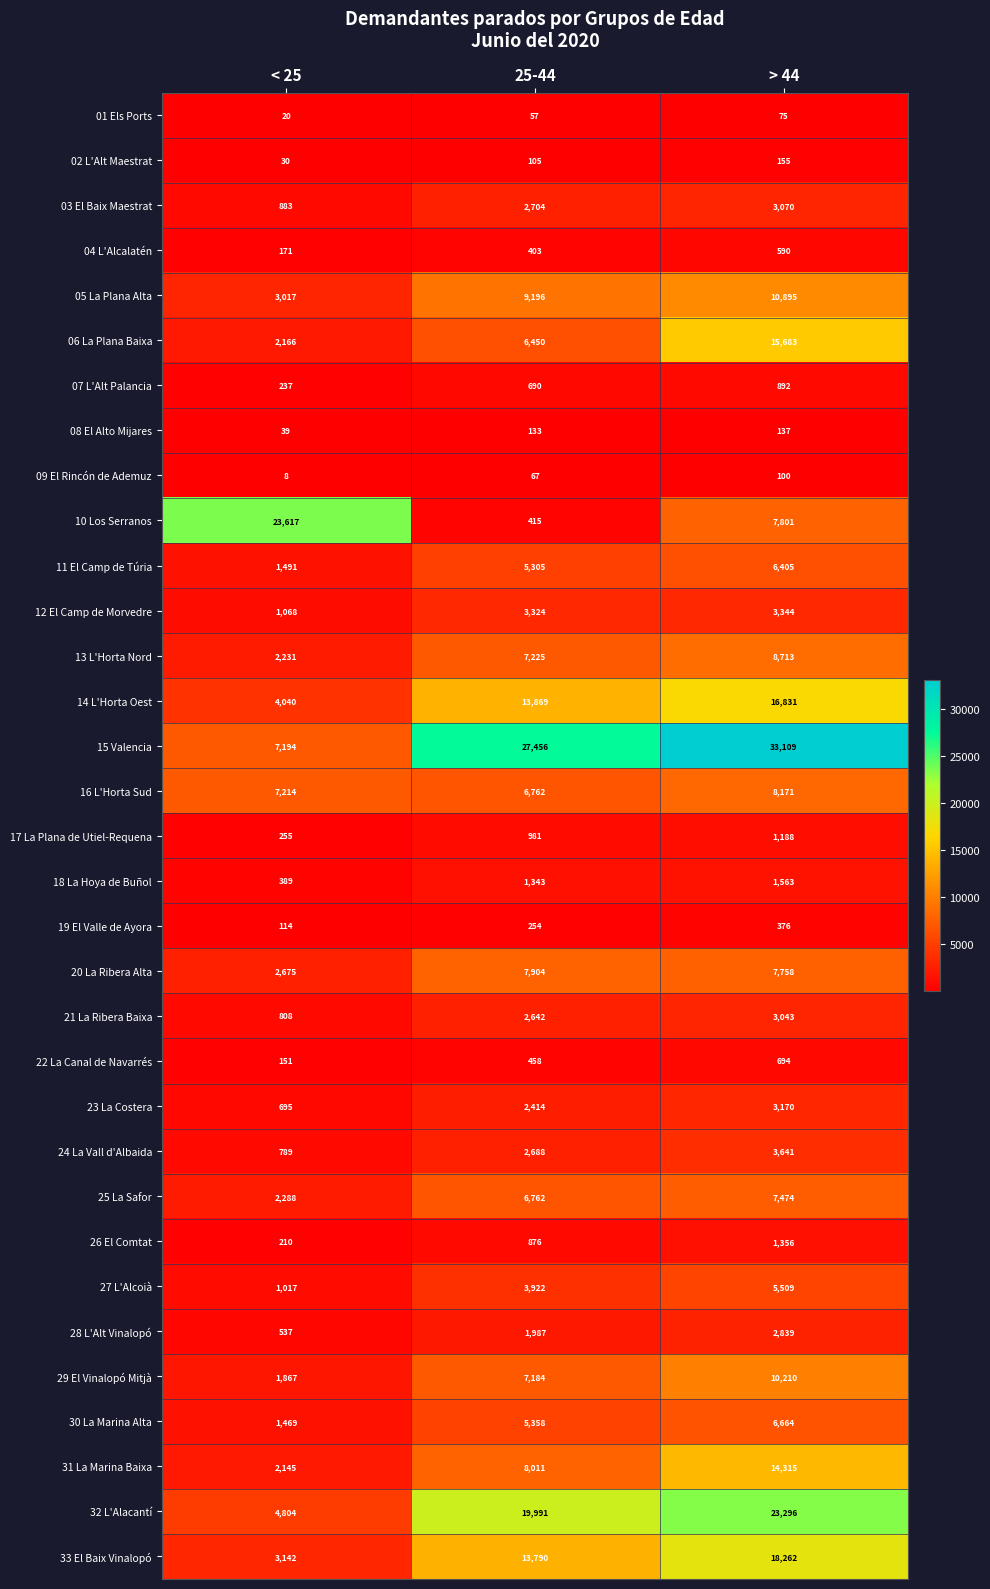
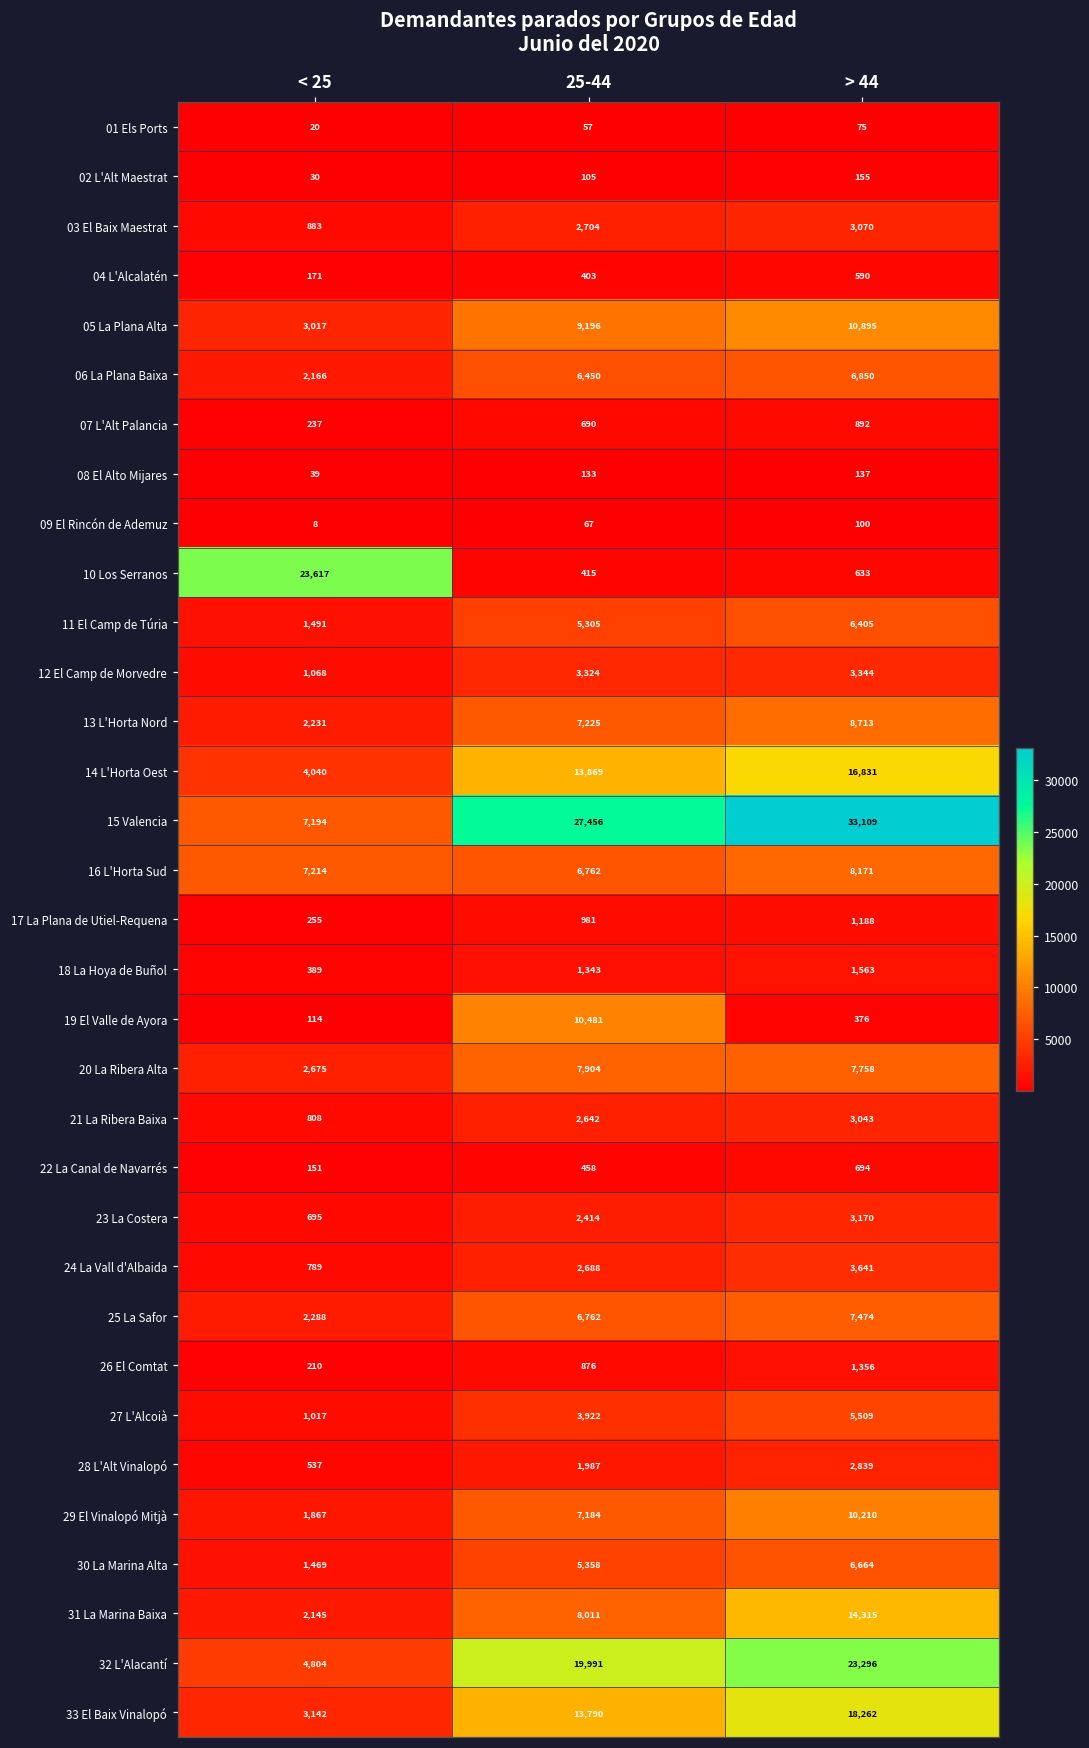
06 La Plana Baixa, > 44: 15,683 -> 6,850
10 Los Serranos, > 44: 7,801 -> 633
19 El Valle de Ayora, 25-44: 254 -> 10,481
